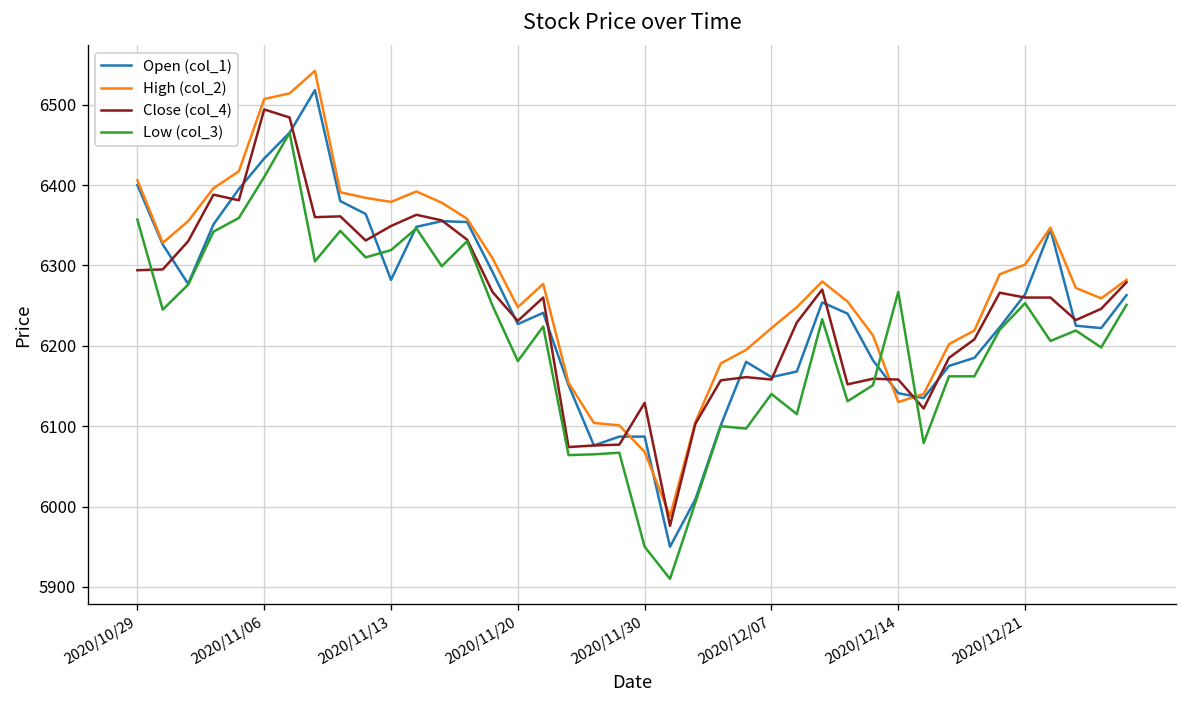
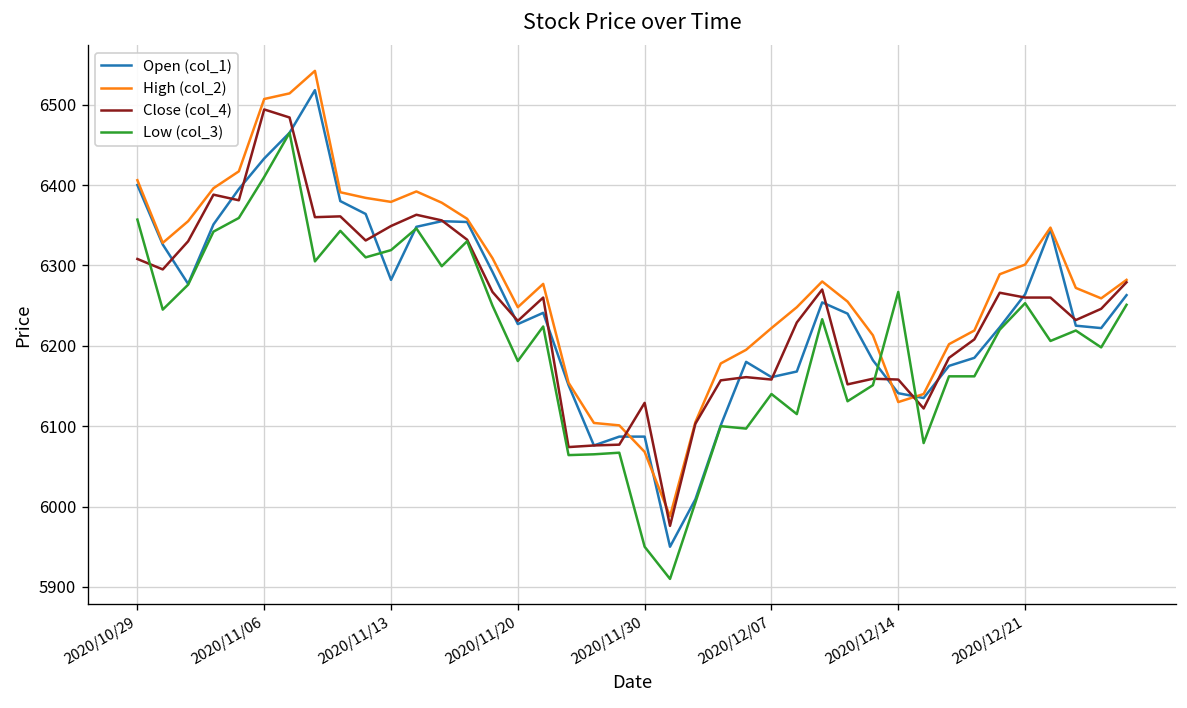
Close (col_4), 2020/10/29: 6290 -> 6310
